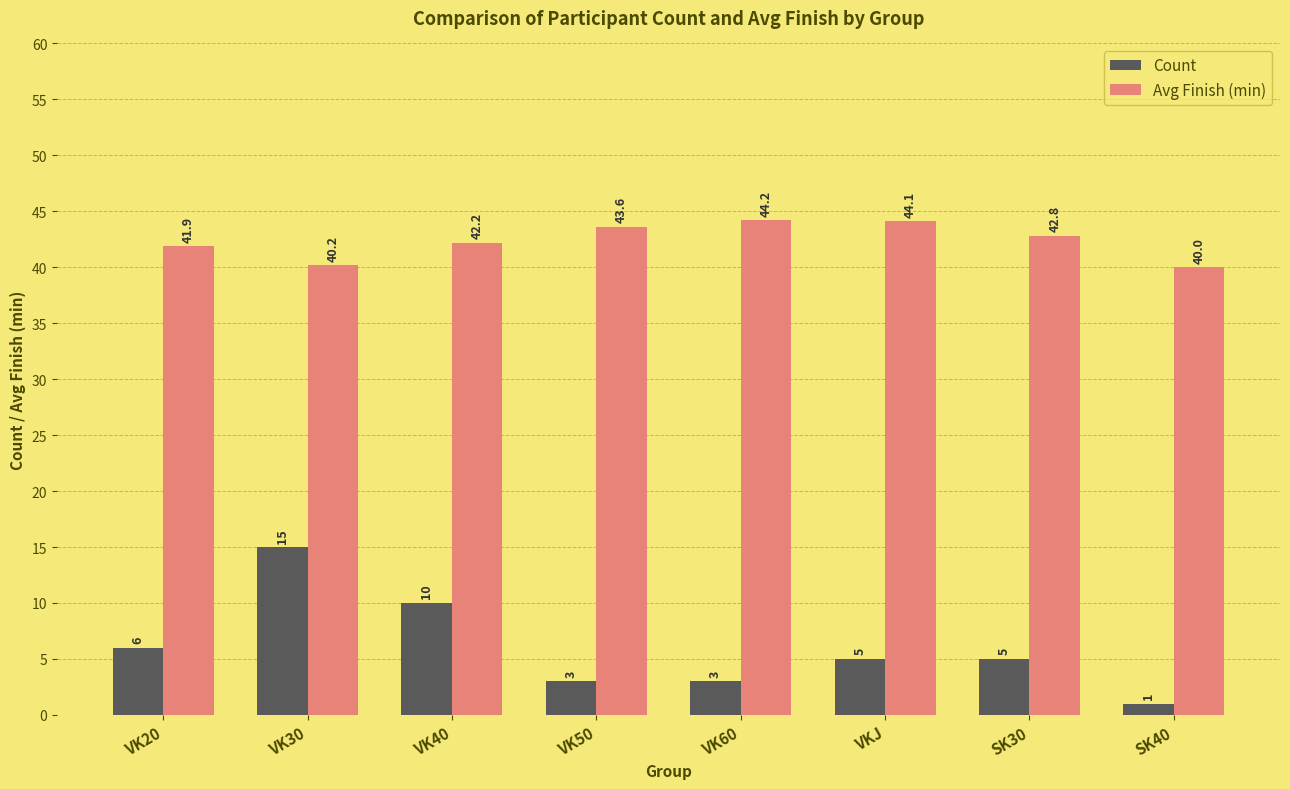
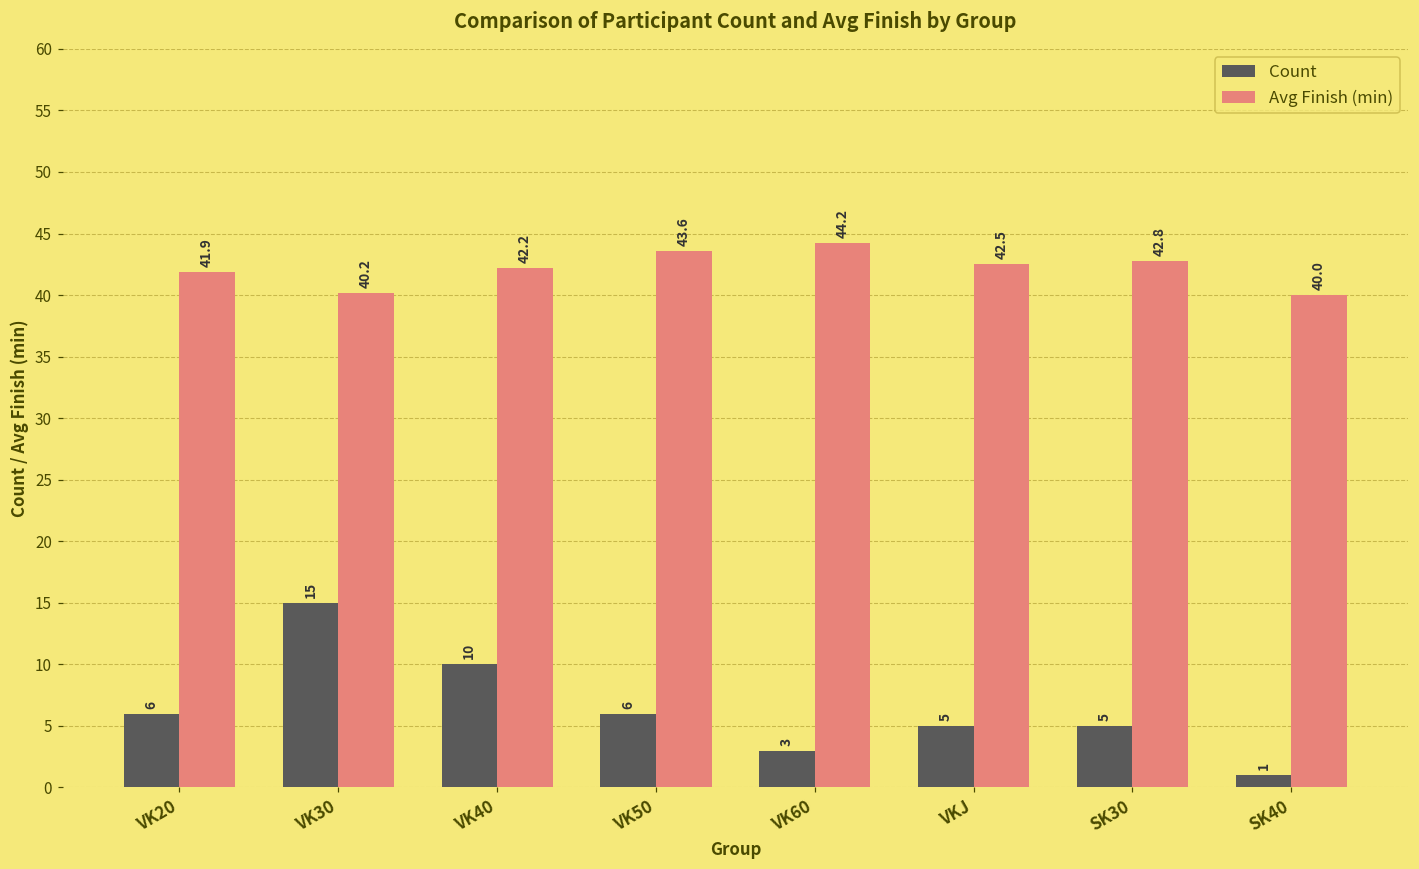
Count, VK50: 3 -> 6
Avg Finish (min), VKJ: 44.1 -> 42.5
